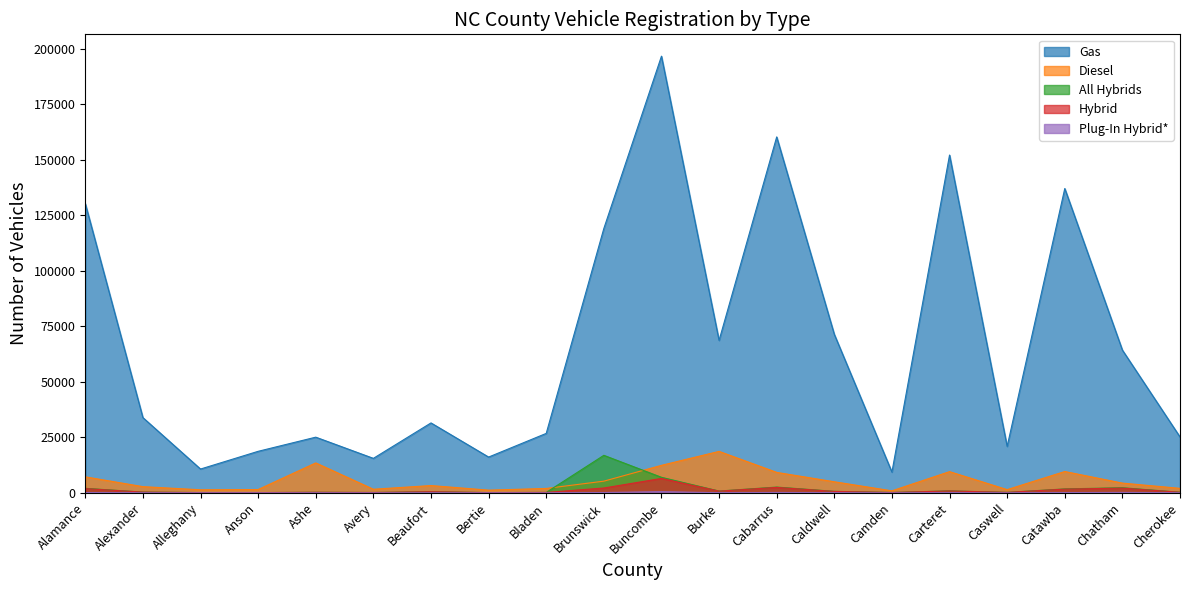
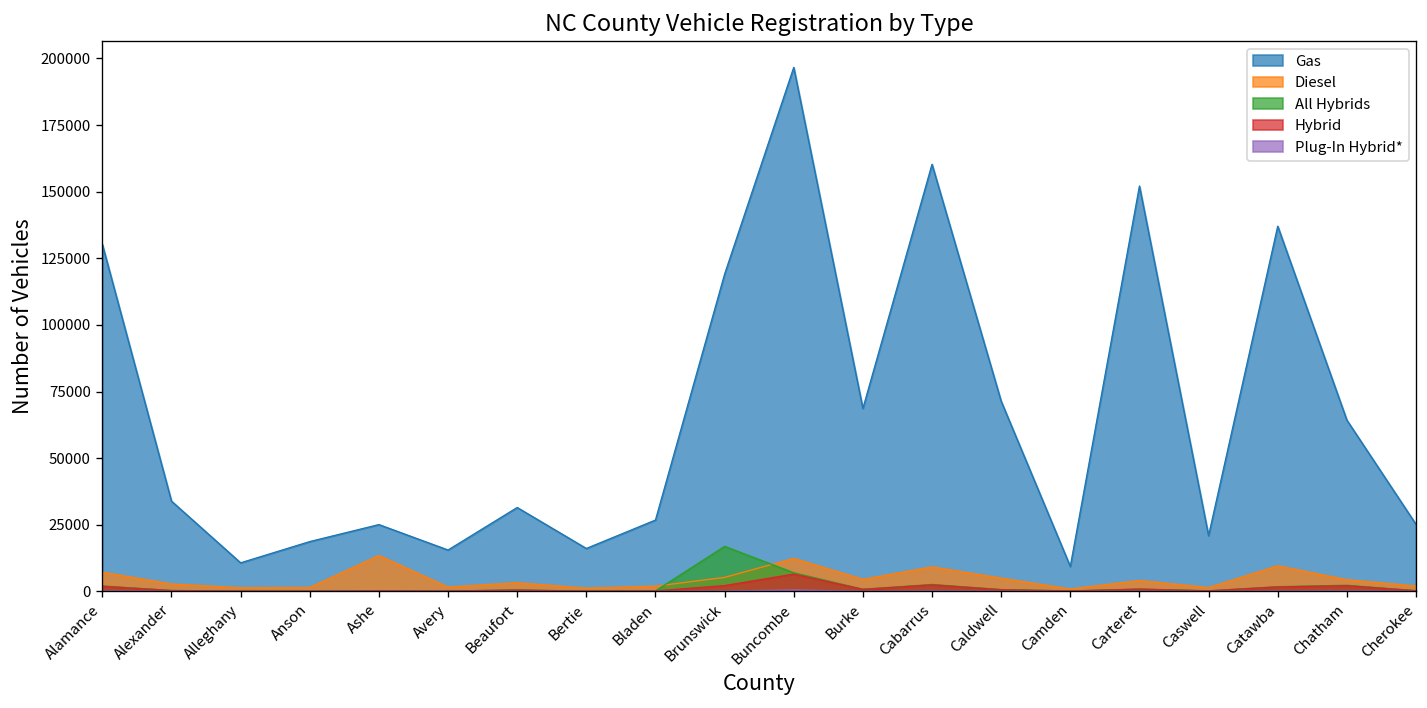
Diesel, Burke: 19000 -> 5000
Diesel, Carteret: 10000 -> 4000
